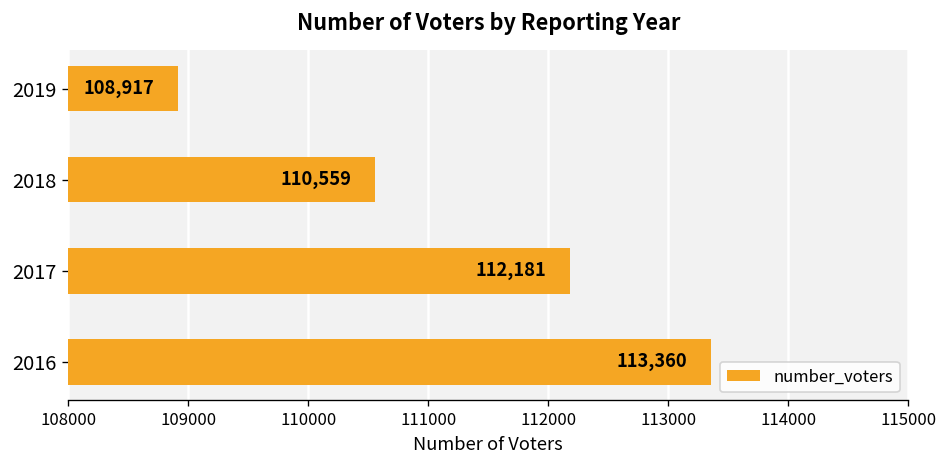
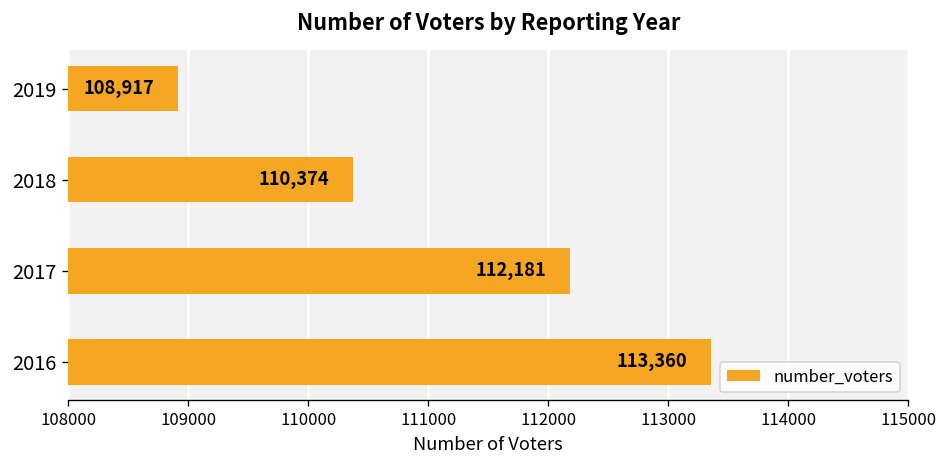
2018: 110,559 -> 110,374
